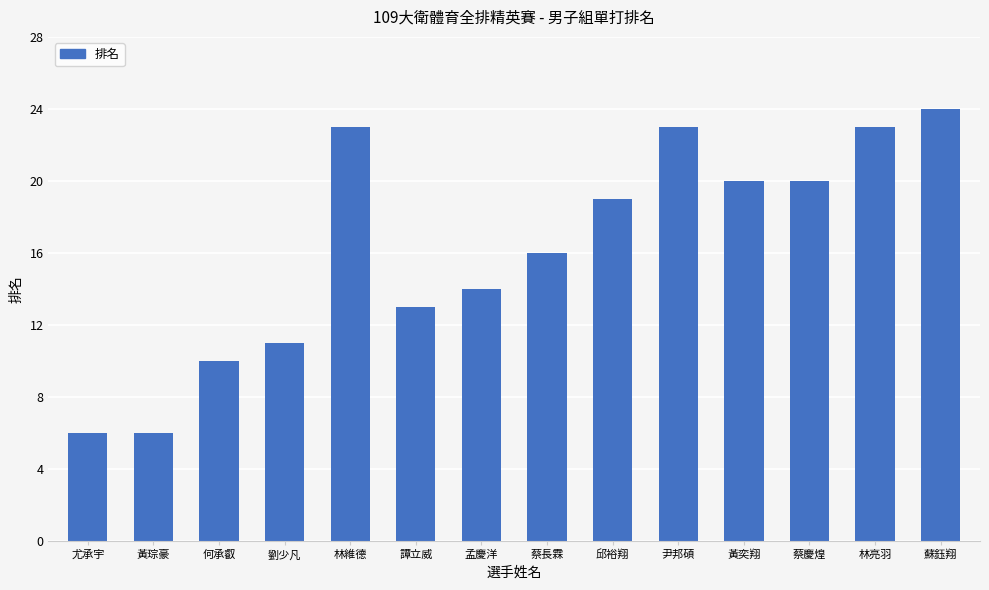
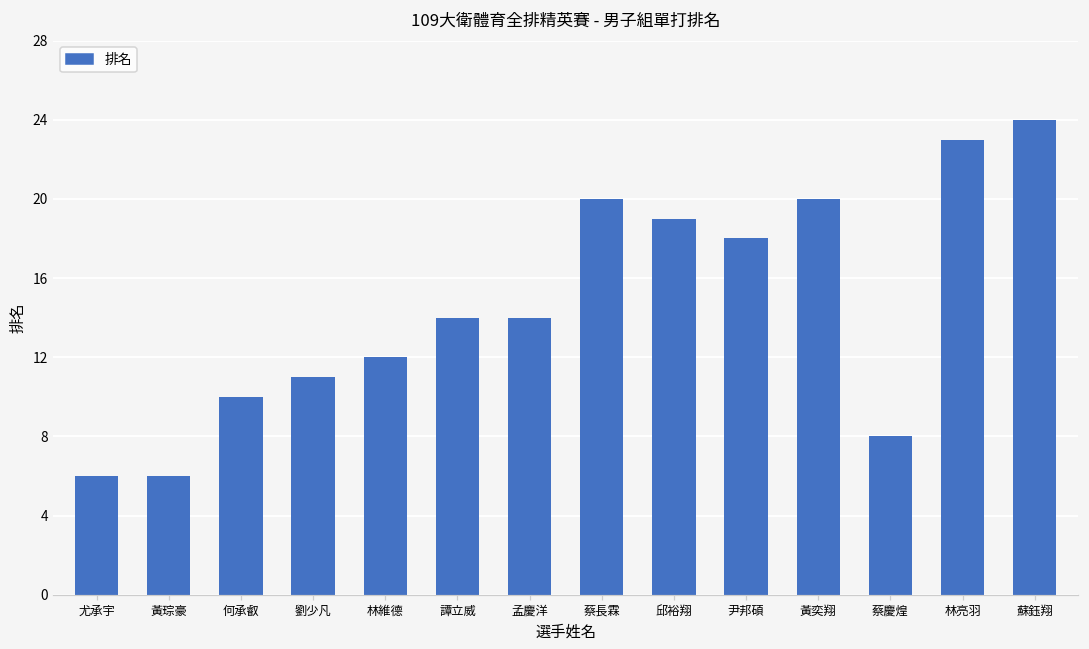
林維德: 23 -> 12
譚立威: 13 -> 14
蔡長霖: 16 -> 20
尹邦碩: 23 -> 18
蔡慶煌: 20 -> 8
